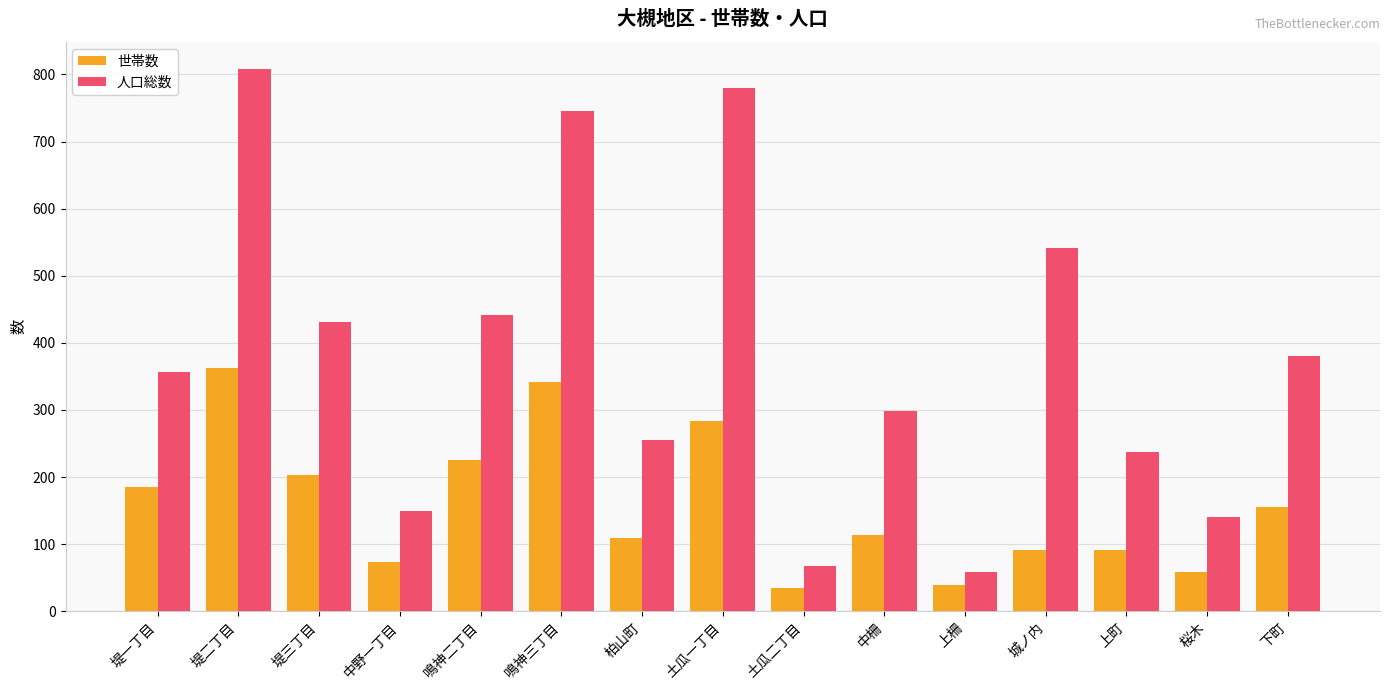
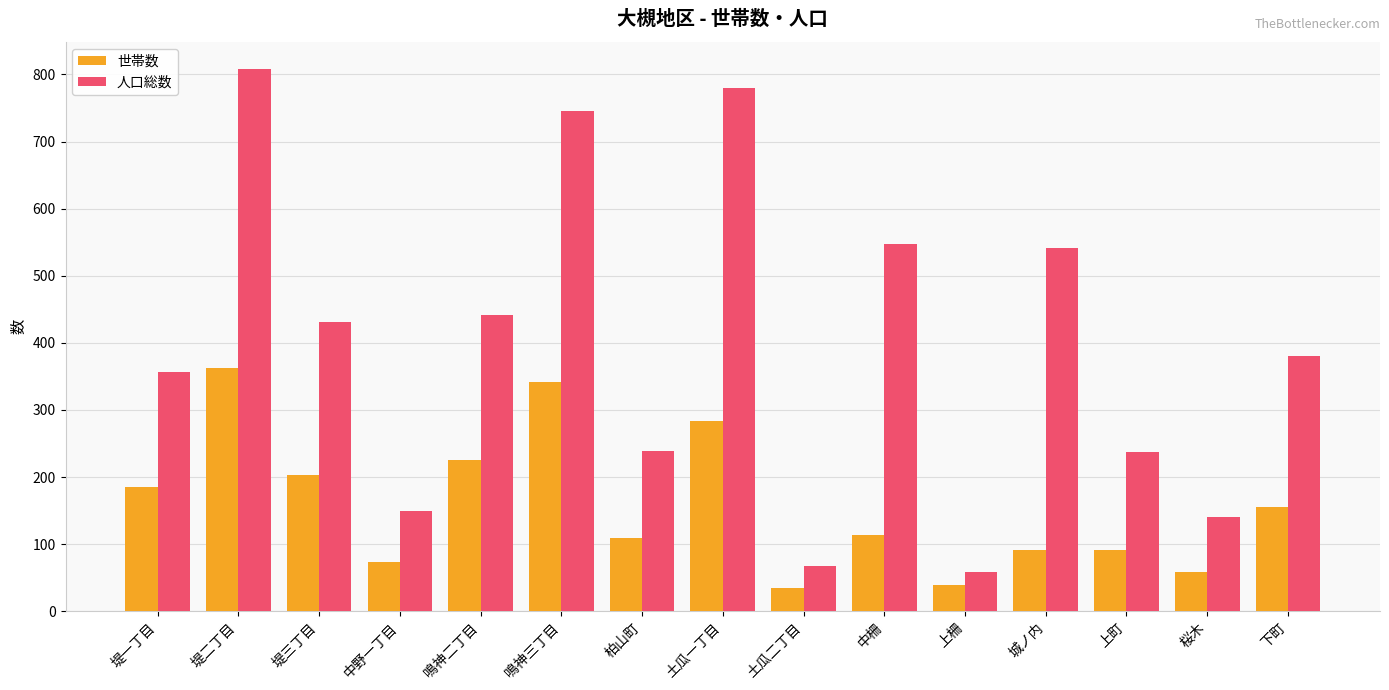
人口総数, 柏山町: 260 -> 240
人口総数, 中柵: 300 -> 550
